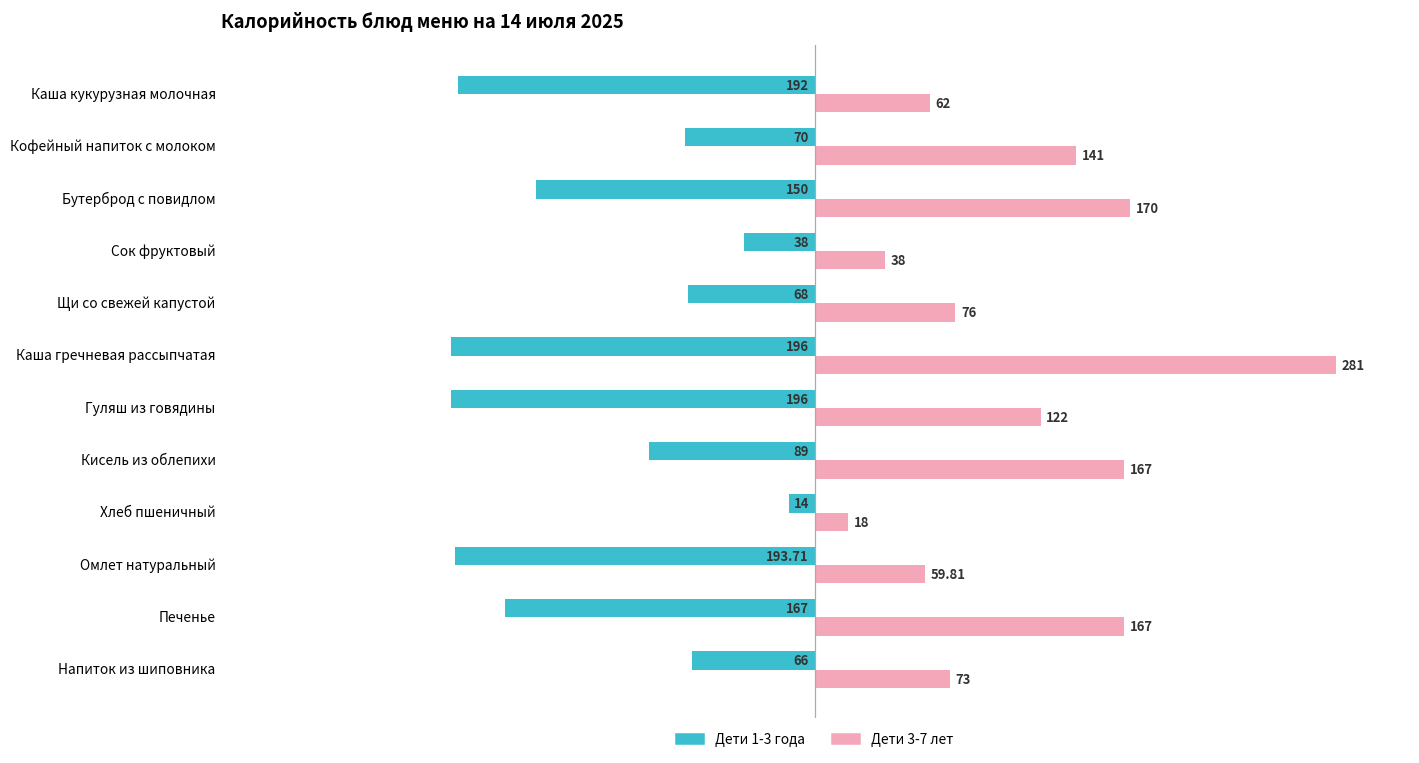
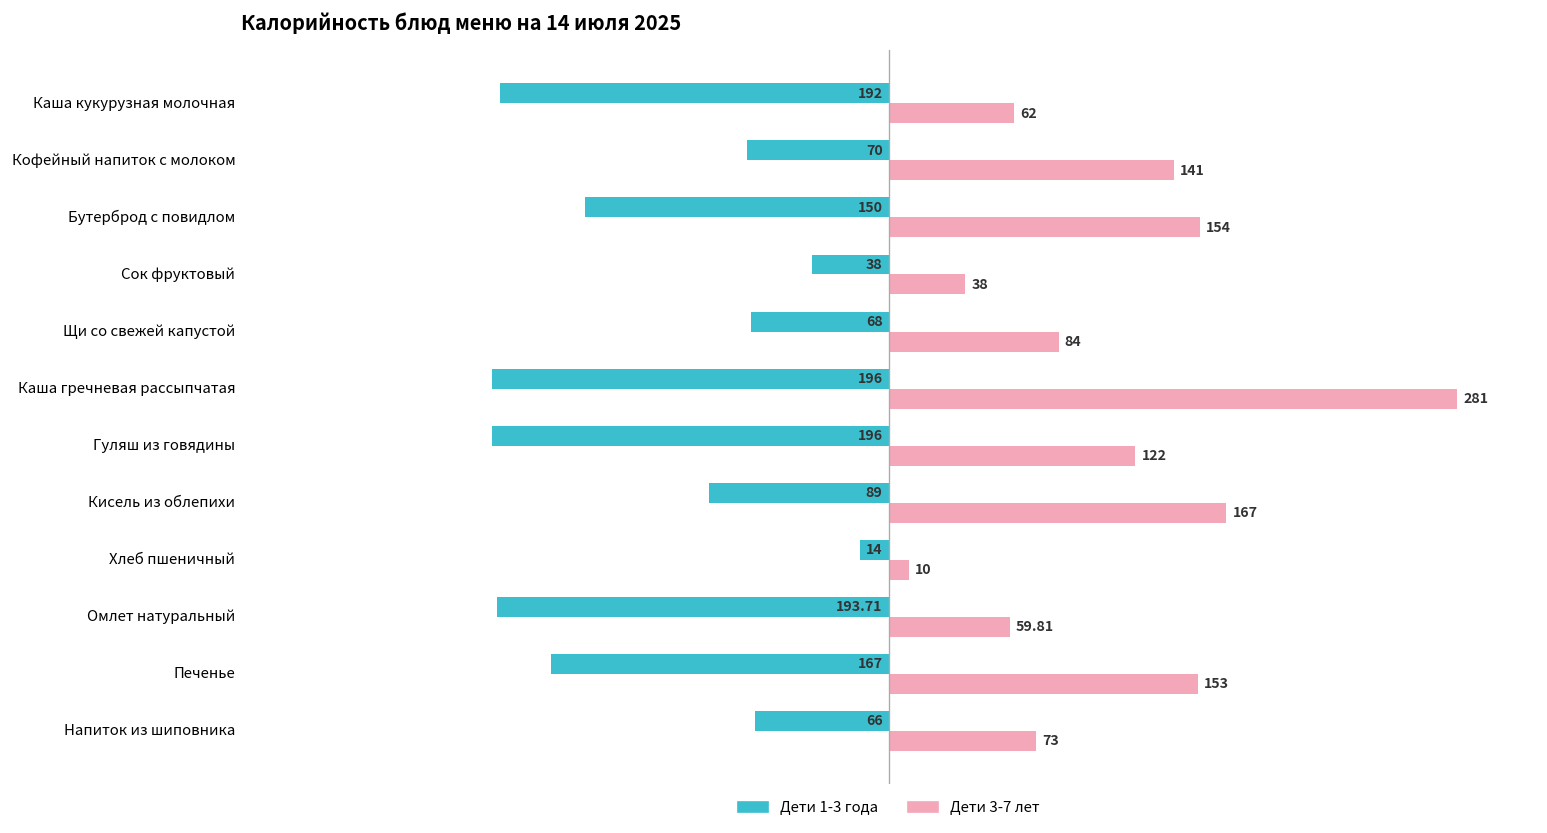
Дети 3-7 лет, Бутерброд с повидлом: 170 -> 154
Дети 3-7 лет, Щи со свежей капустой: 76 -> 84
Дети 3-7 лет, Хлеб пшеничный: 18 -> 10
Дети 3-7 лет, Печенье: 167 -> 153
